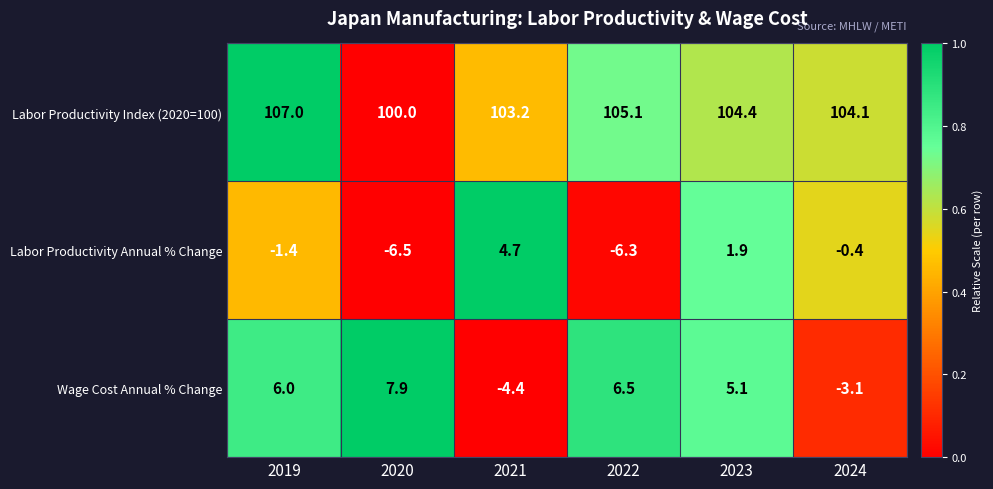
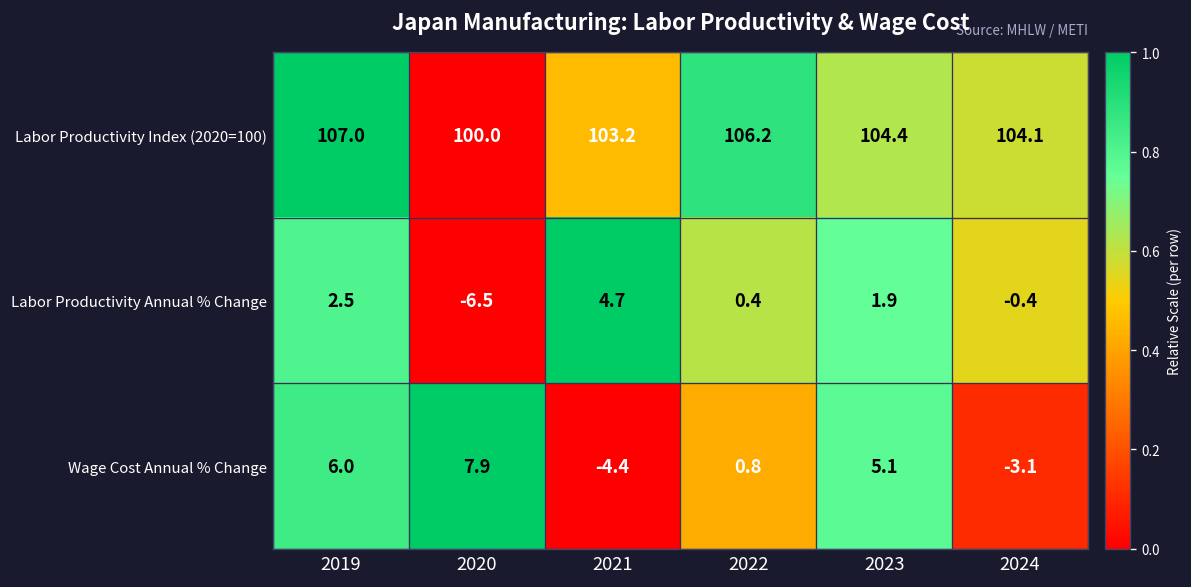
Labor Productivity Index (2020=100), 2022: 105.1 -> 106.2
Labor Productivity Annual % Change, 2019: -1.4 -> 2.5
Labor Productivity Annual % Change, 2022: -6.3 -> 0.4
Wage Cost Annual % Change, 2022: 6.5 -> 0.8
